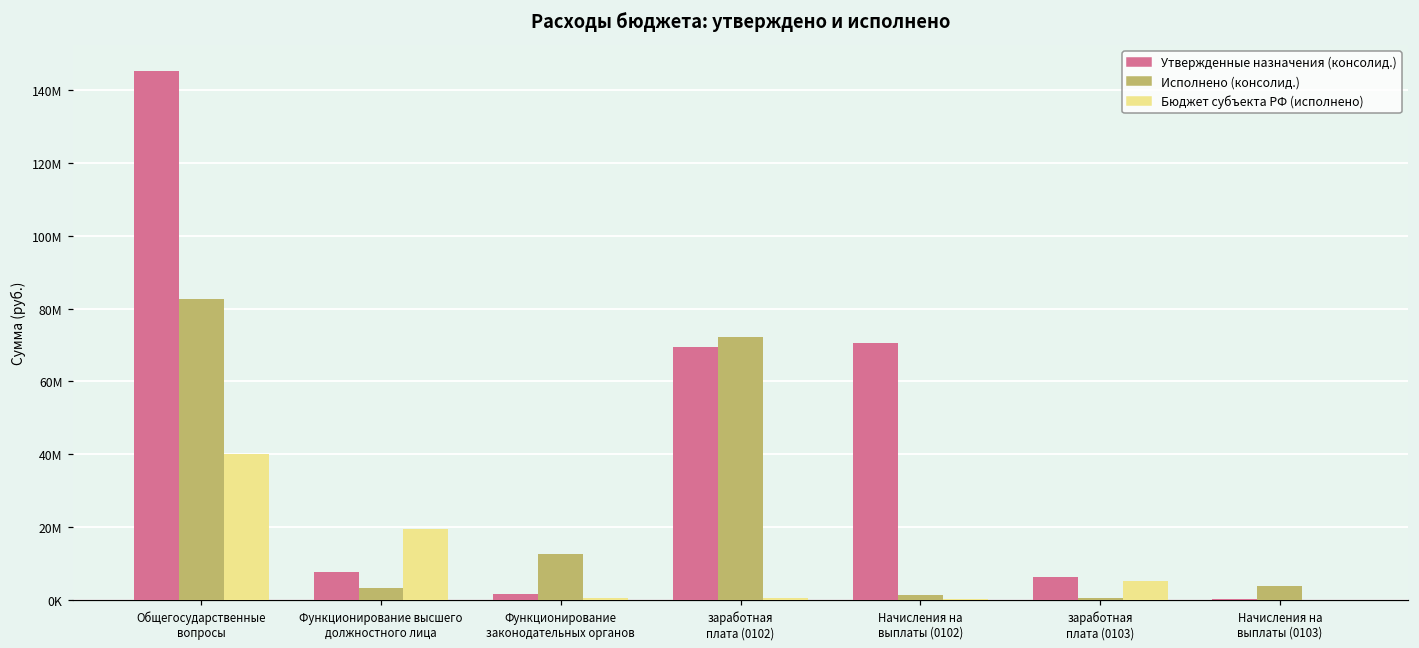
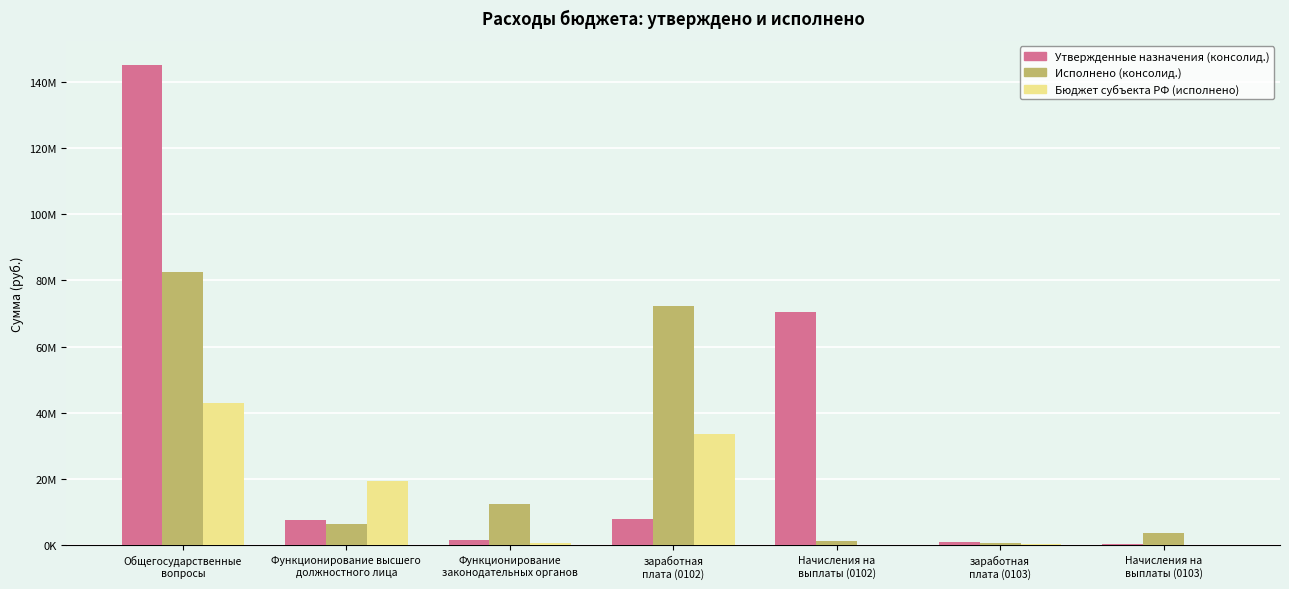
Бюджет субъекта РФ (исполнено), Общегосударственные вопросы: 40000000 -> 43000000
Исполнено (консолид.), Функционирование высшего должностного лица: 3000000 -> 7000000
Утвержденные назначения (консолид.), заработная плата (0102): 69000000 -> 8000000
Бюджет субъекта РФ (исполнено), заработная плата (0102): 1000000 -> 34000000
Утвержденные назначения (консолид.), заработная плата (0103): 6000000 -> 1000000
Бюджет субъекта РФ (исполнено), заработная плата (0103): 5000000 -> 0
